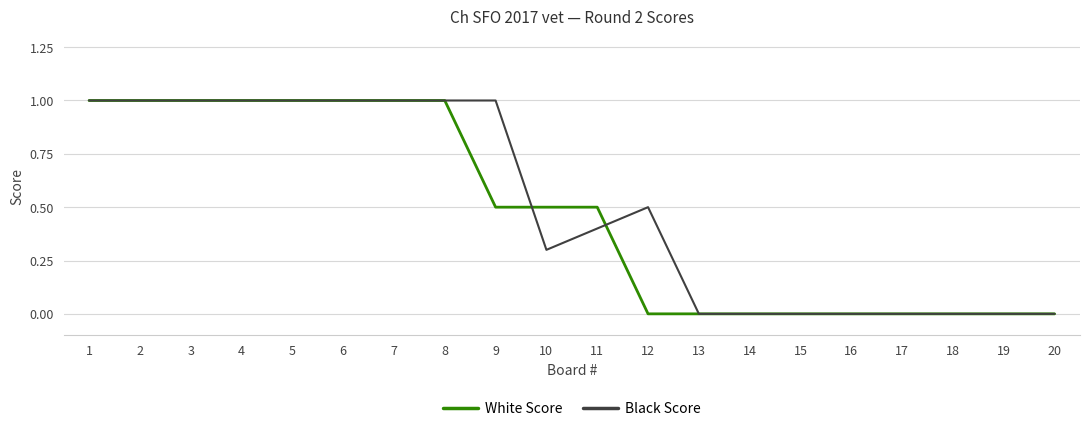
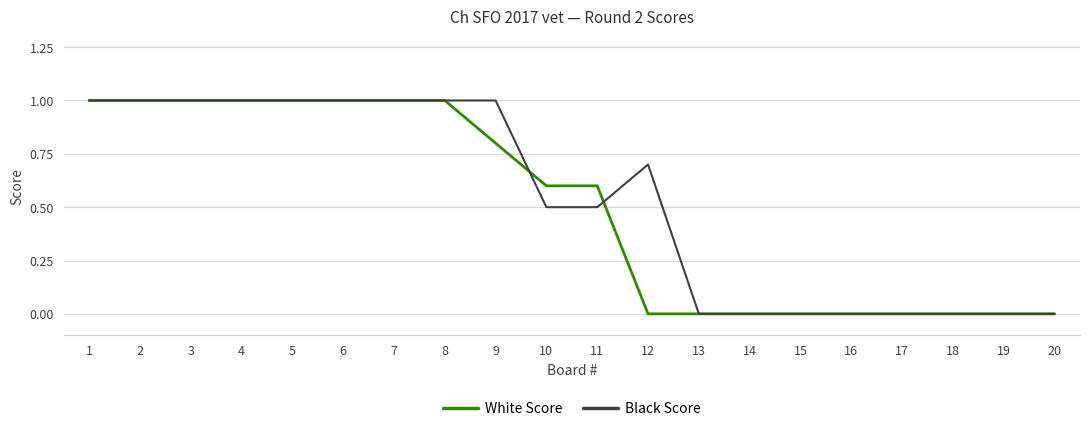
White Score, 9: 0.5 -> 0.8
White Score, 10: 0.5 -> 0.6
Black Score, 10: 0.3 -> 0.5
White Score, 11: 0.5 -> 0.6
Black Score, 11: 0.4 -> 0.5
Black Score, 12: 0.5 -> 0.7
